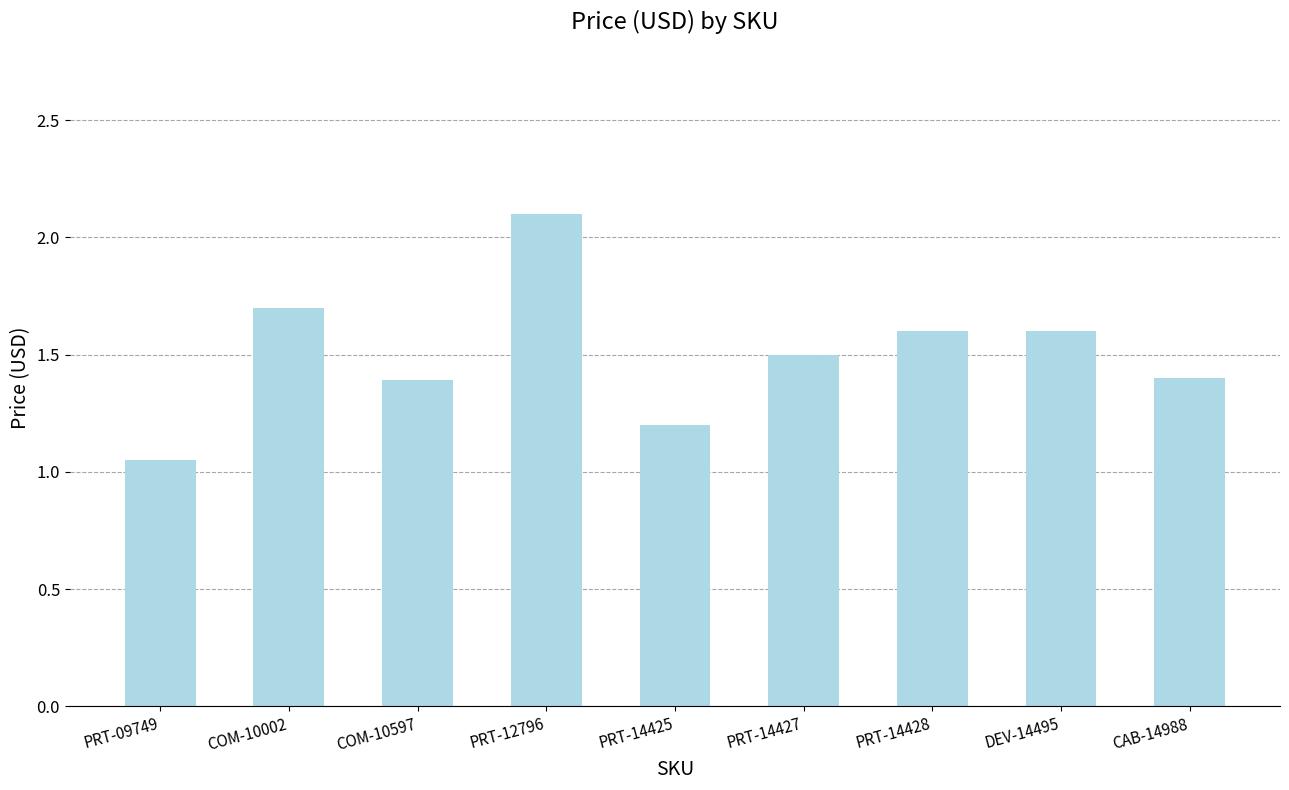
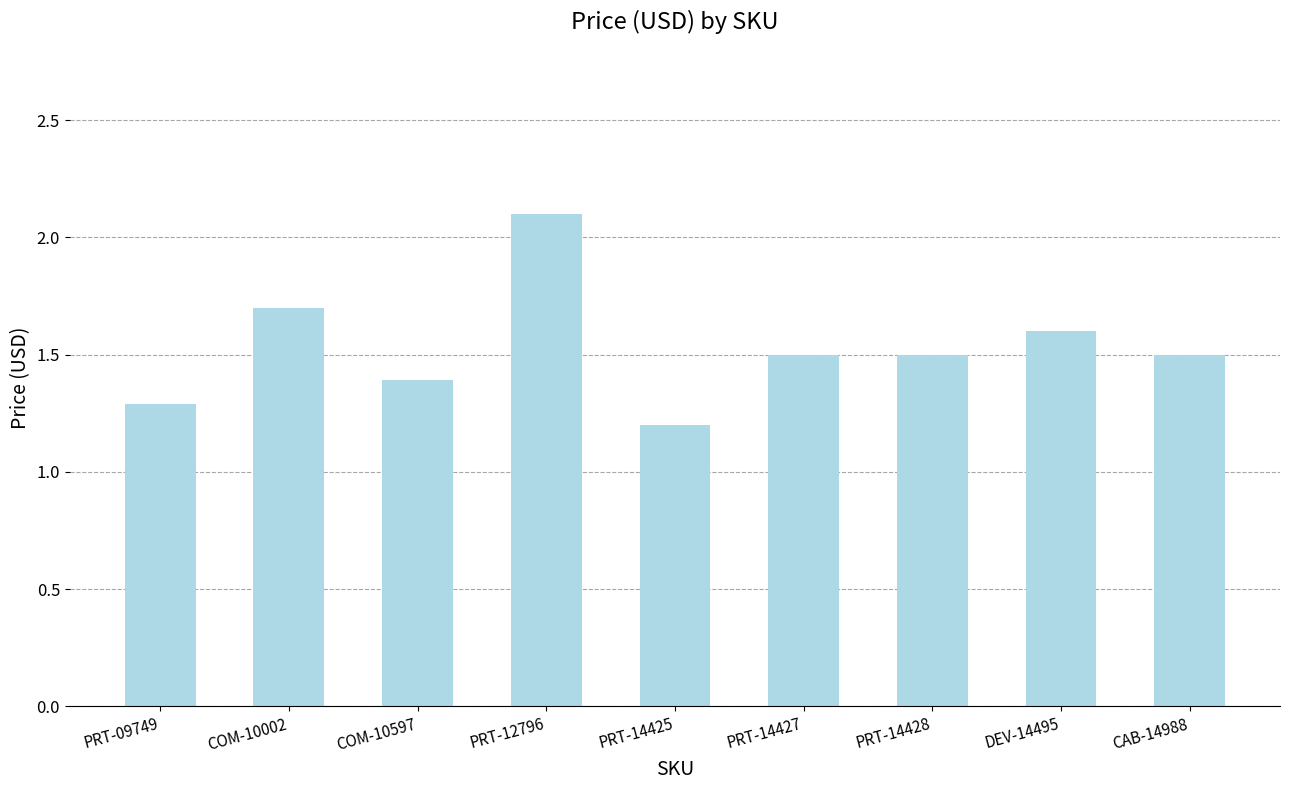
PRT-09749: 1.05 -> 1.29
PRT-14428: 1.6 -> 1.5
CAB-14988: 1.4 -> 1.5
